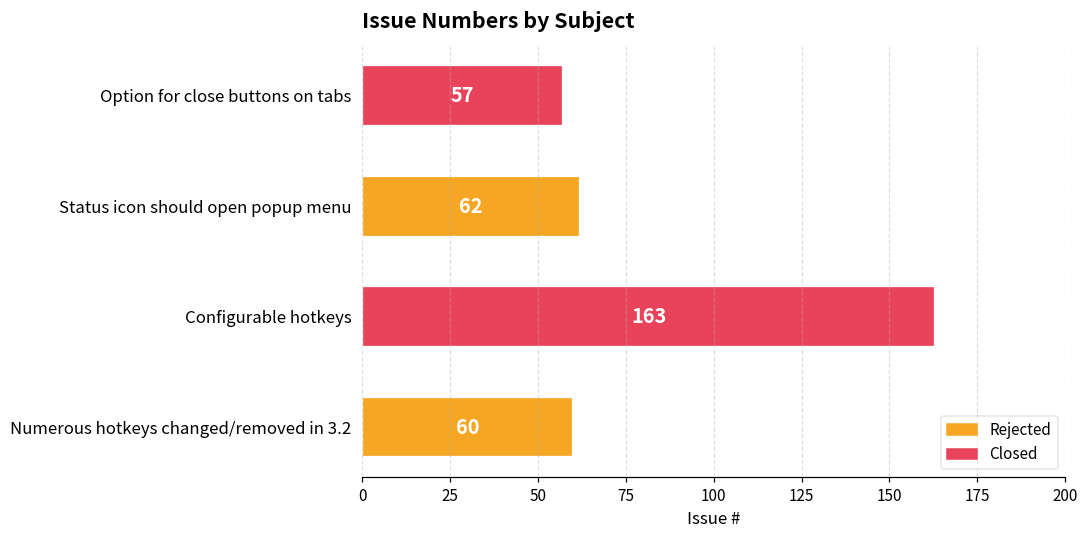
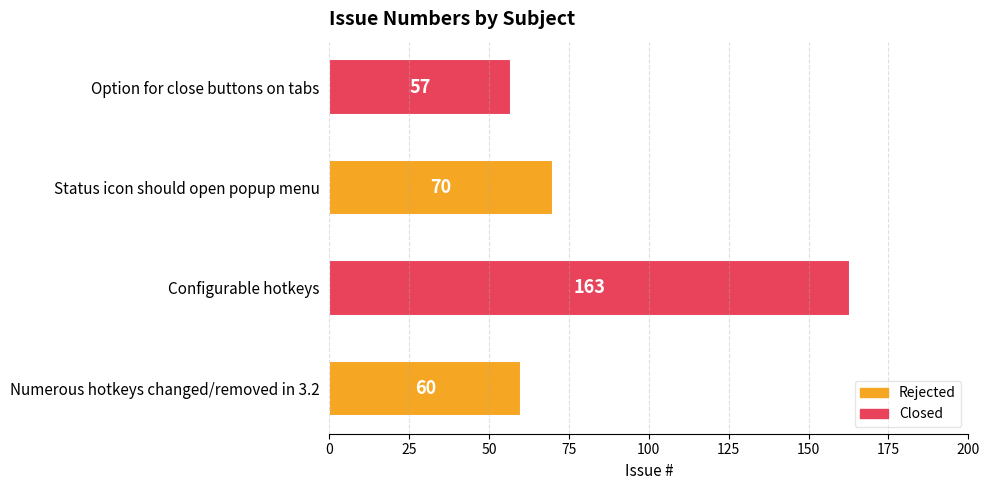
Status icon should open popup menu: 62 -> 70
